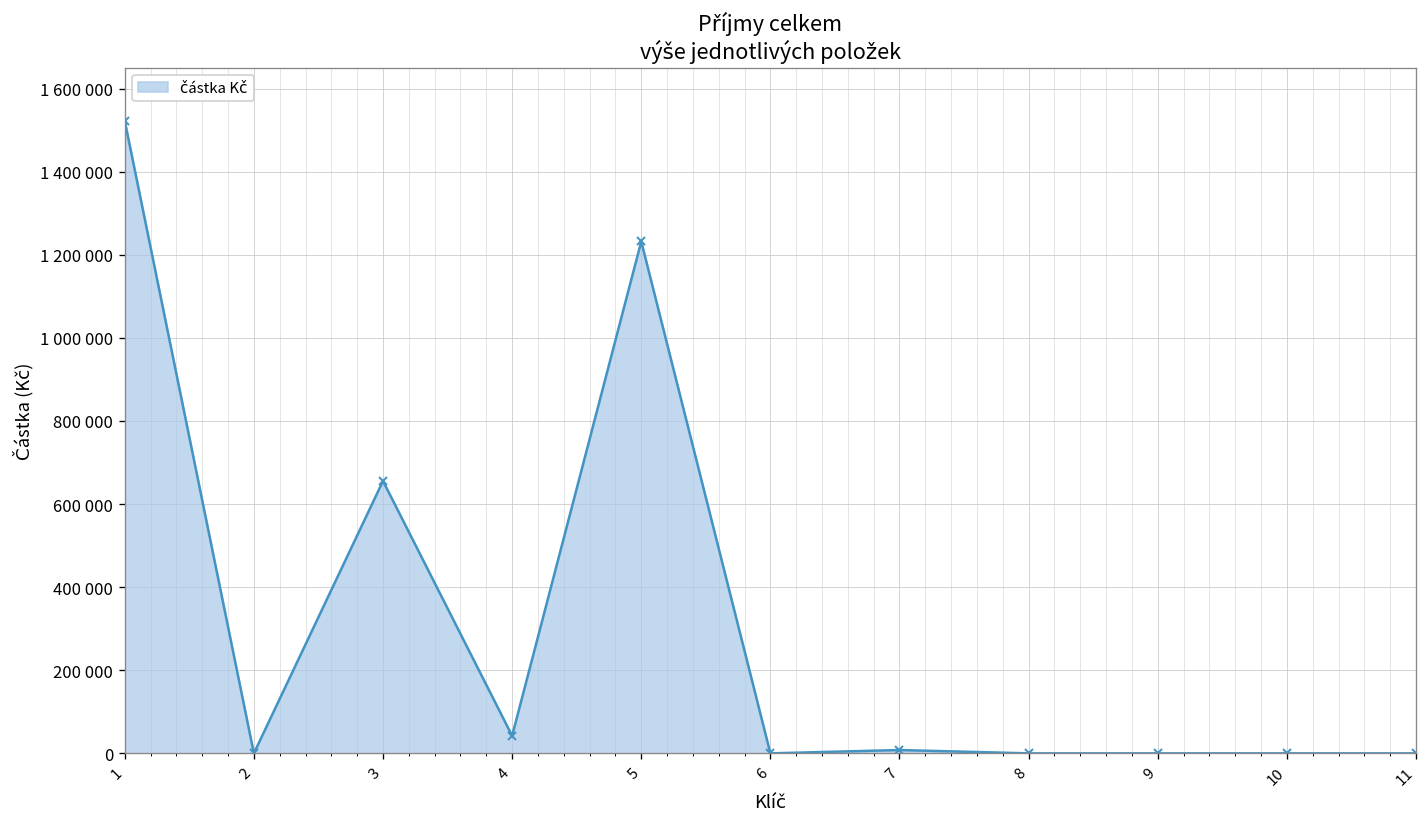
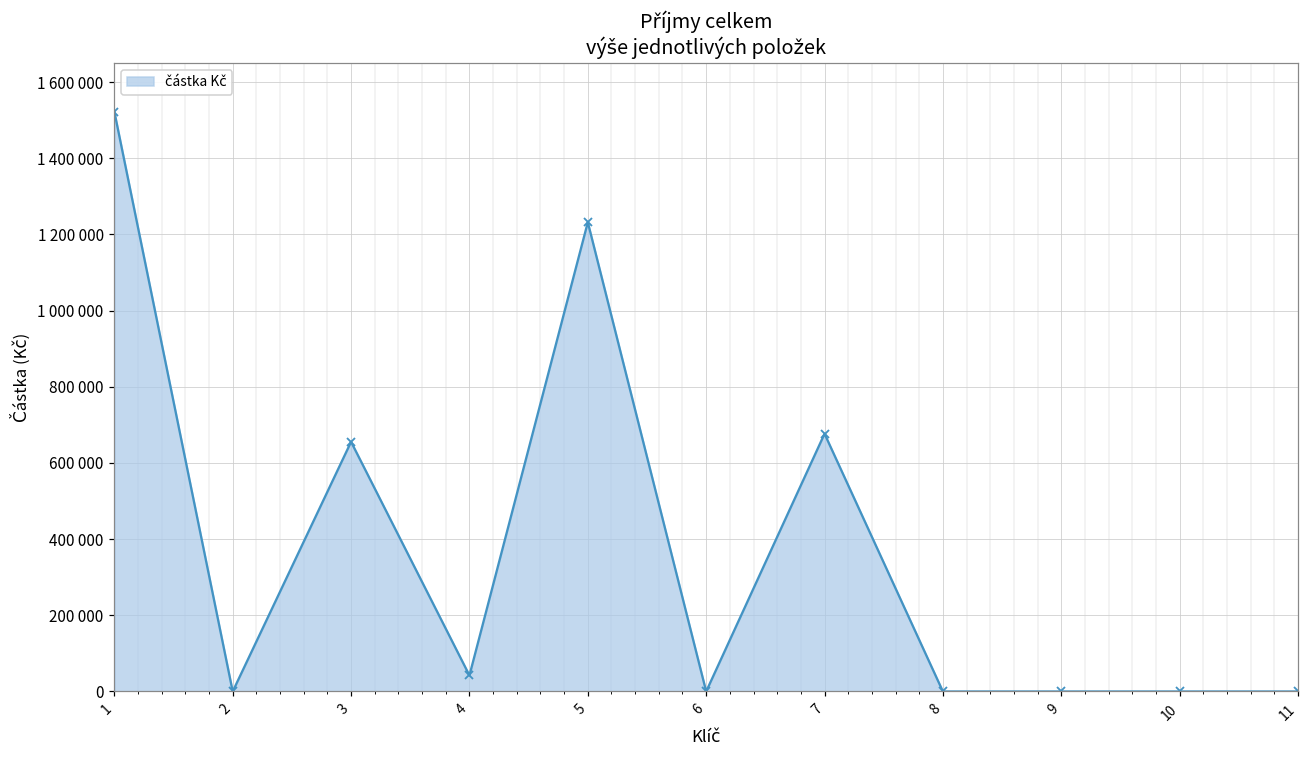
7: 10000 -> 680000
